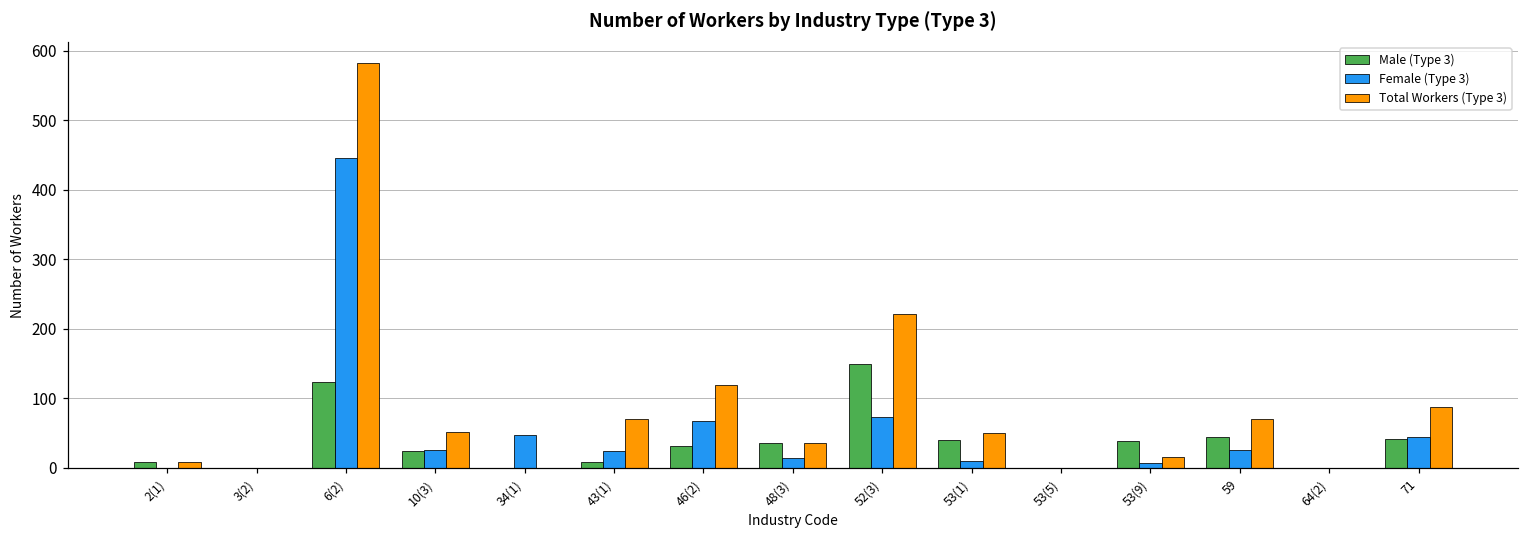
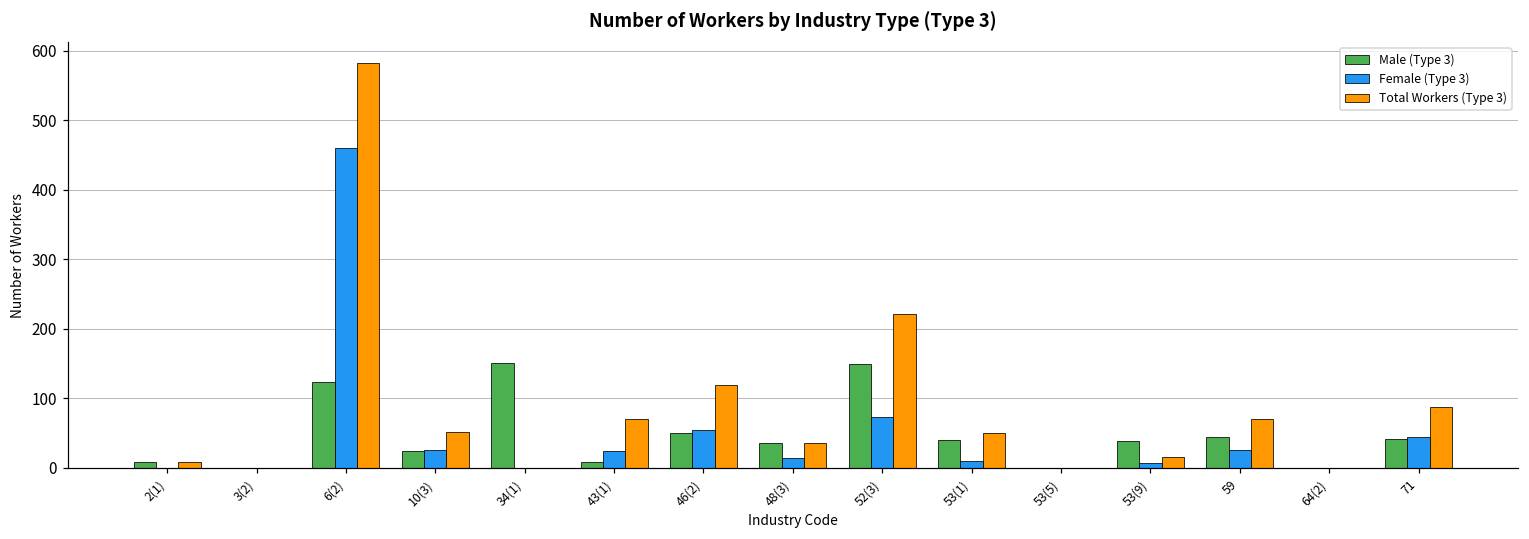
Female (Type 3), 6(2): 450 -> 460
Male (Type 3), 34(1): 0 -> 150
Female (Type 3), 34(1): 50 -> 0
Male (Type 3), 46(2): 30 -> 50
Female (Type 3), 46(2): 70 -> 60
